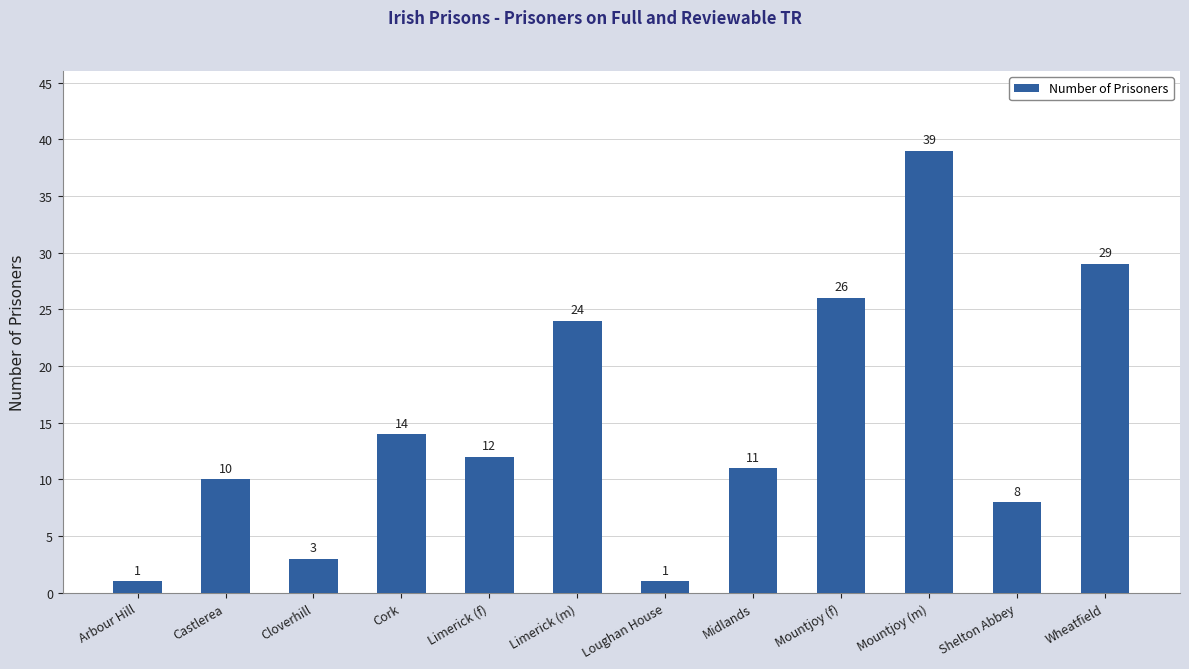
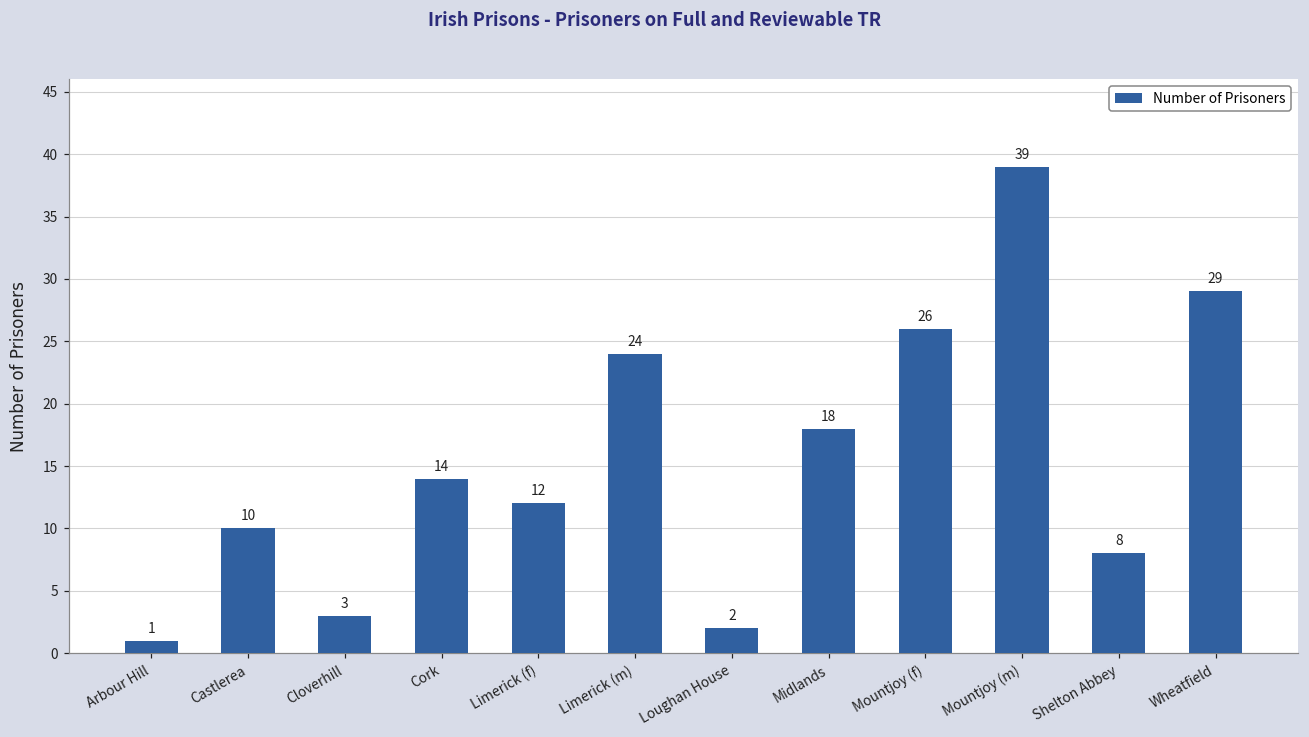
Loughan House: 1 -> 2
Midlands: 11 -> 18
